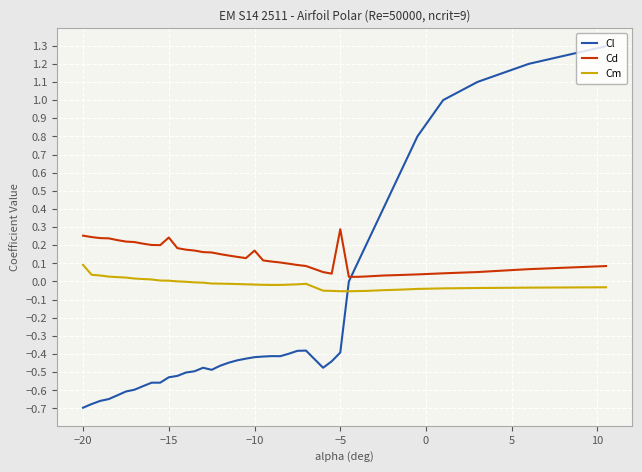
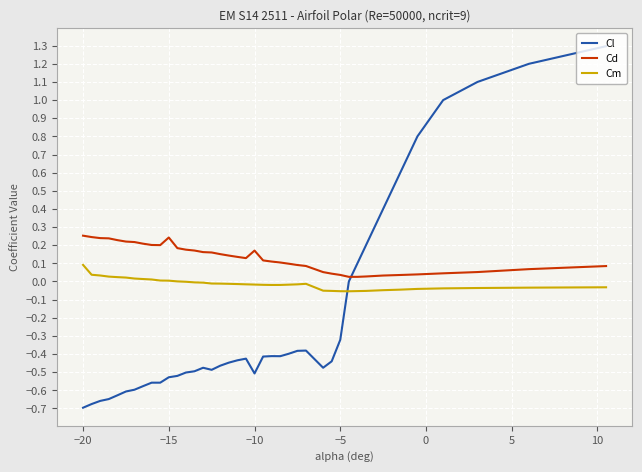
Cl, −10: -0.42 -> -0.51
Cl, −5: -0.39 -> -0.32
Cd, −5: 0.29 -> 0.04
